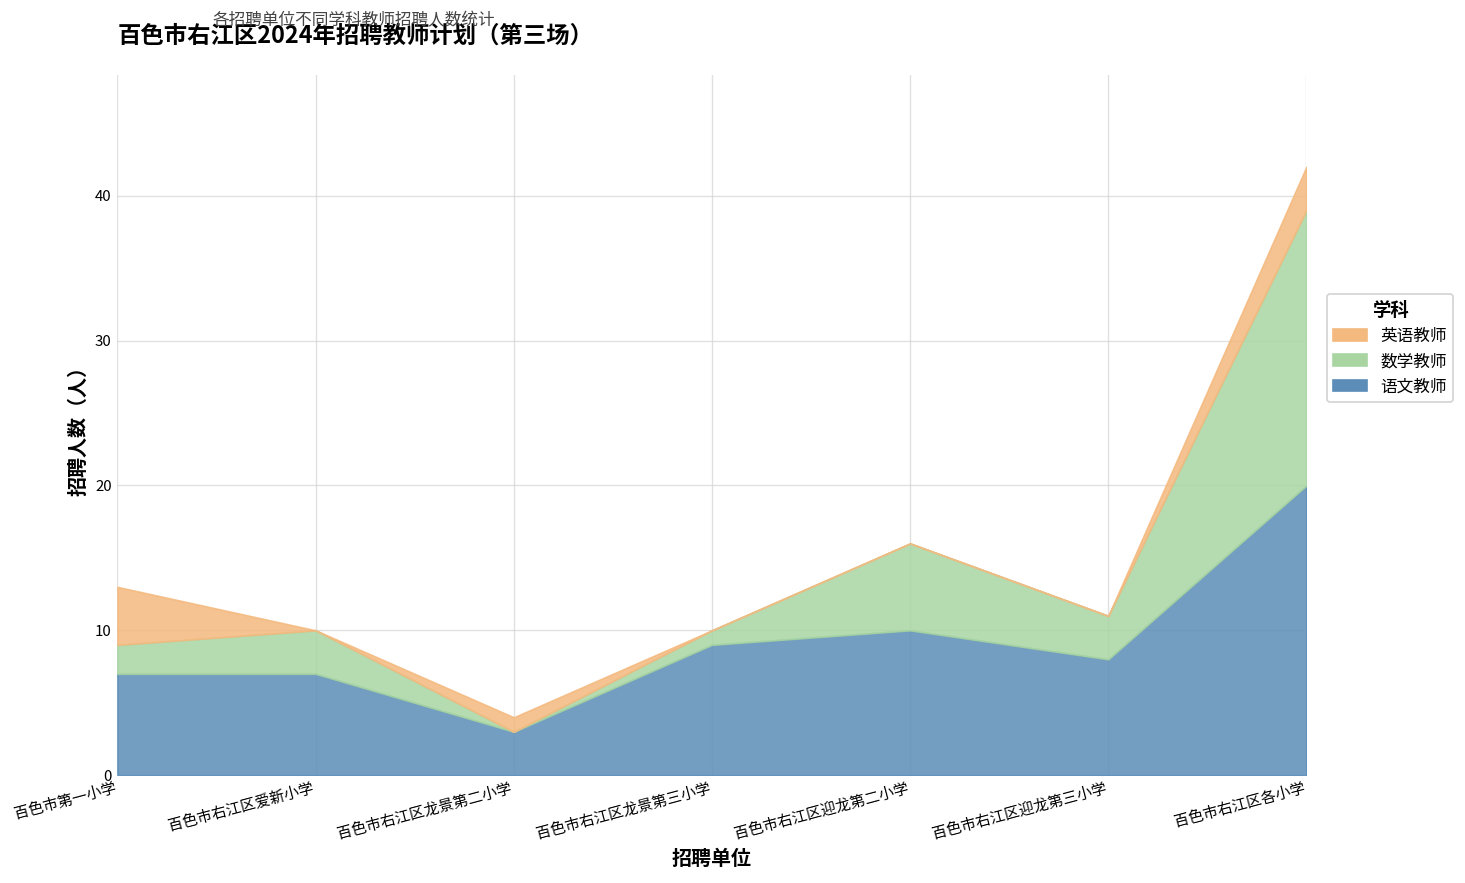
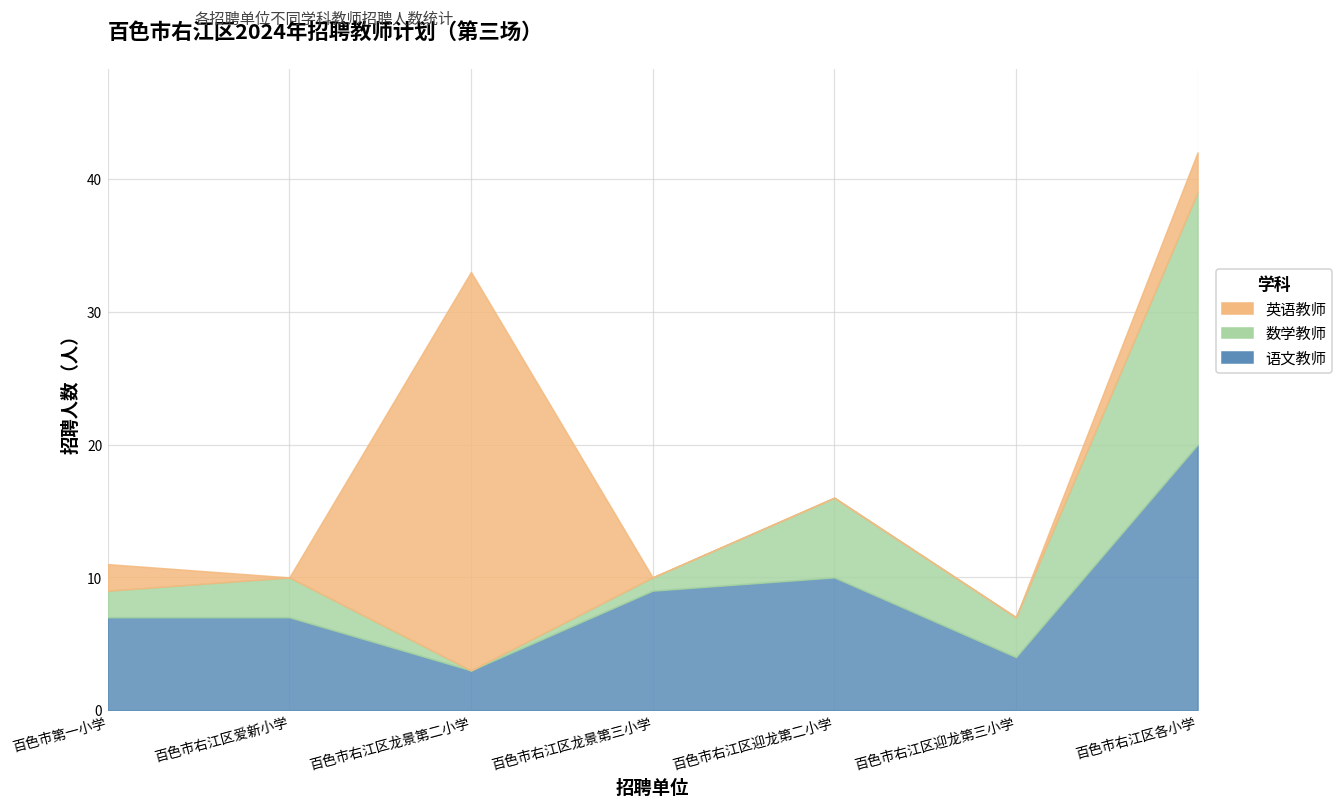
英语教师, 百色市第一小学: 4 -> 2
英语教师, 百色市右江区龙景第二小学: 1 -> 30
语文教师, 百色市右江区迎龙第三小学: 8 -> 4
